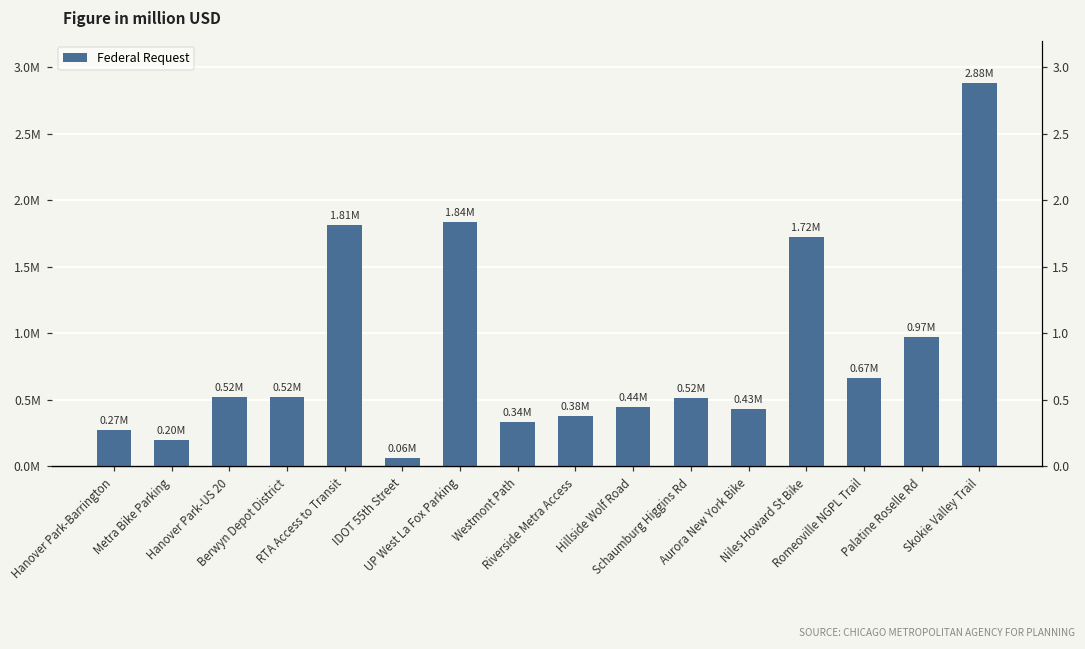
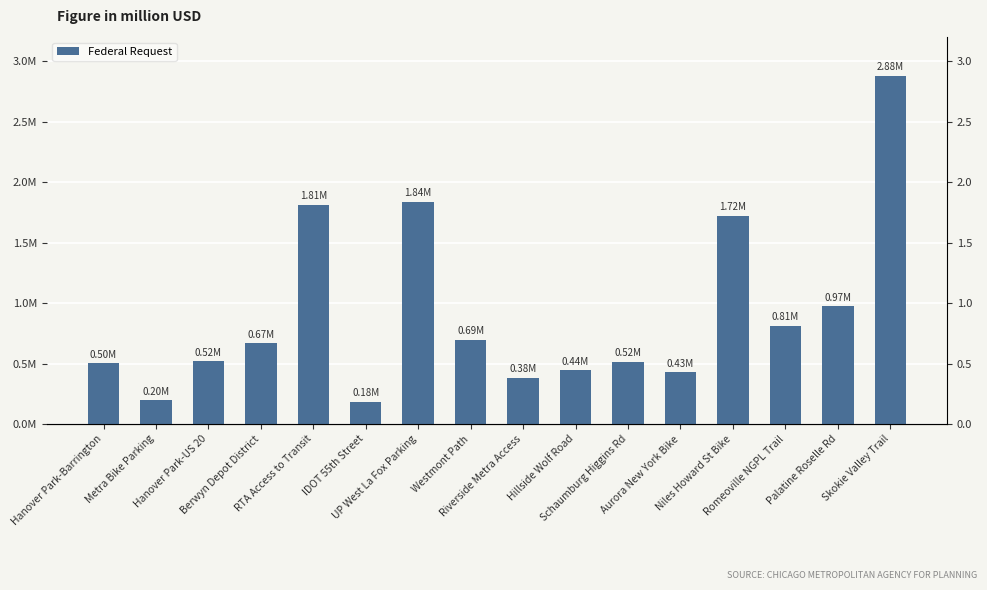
Hanover Park-Barrington: 0.27M -> 0.50M
Berwyn Depot District: 0.52M -> 0.67M
IDOT 55th Street: 0.06M -> 0.18M
Westmont Path: 0.34M -> 0.69M
Romeoville NGPL Trail: 0.67M -> 0.81M
